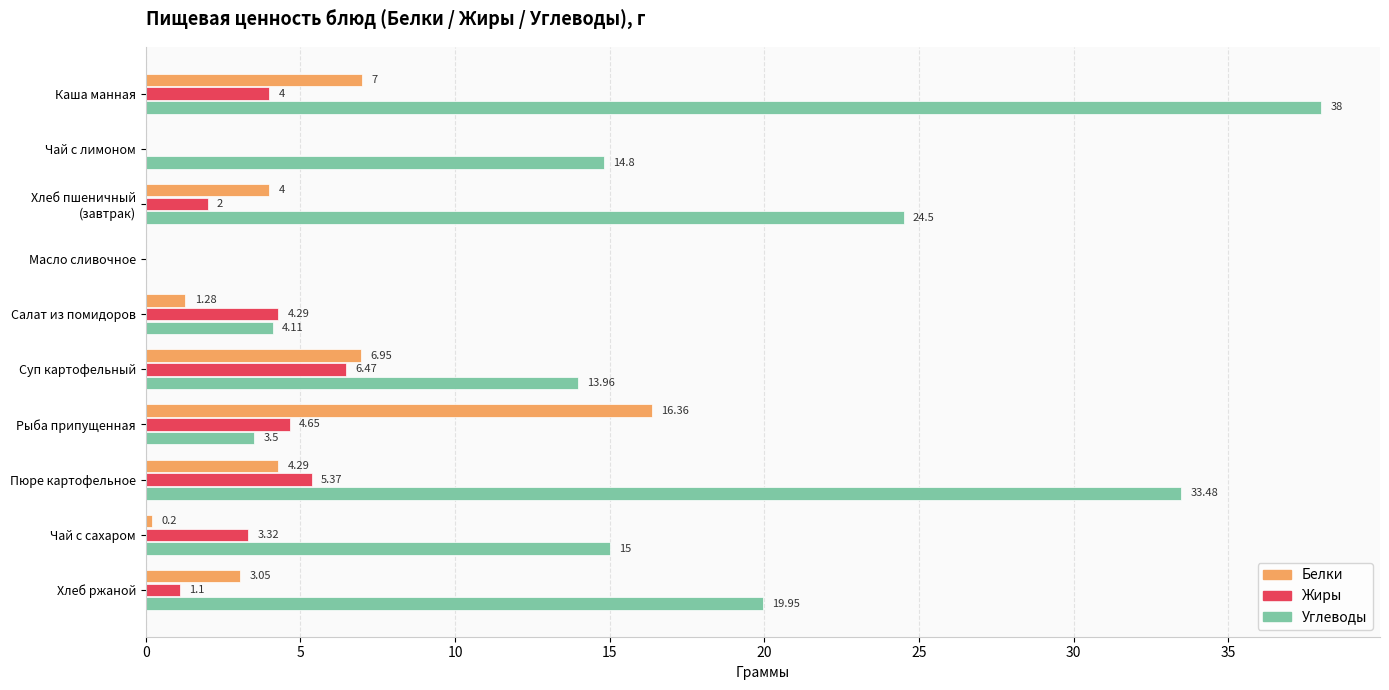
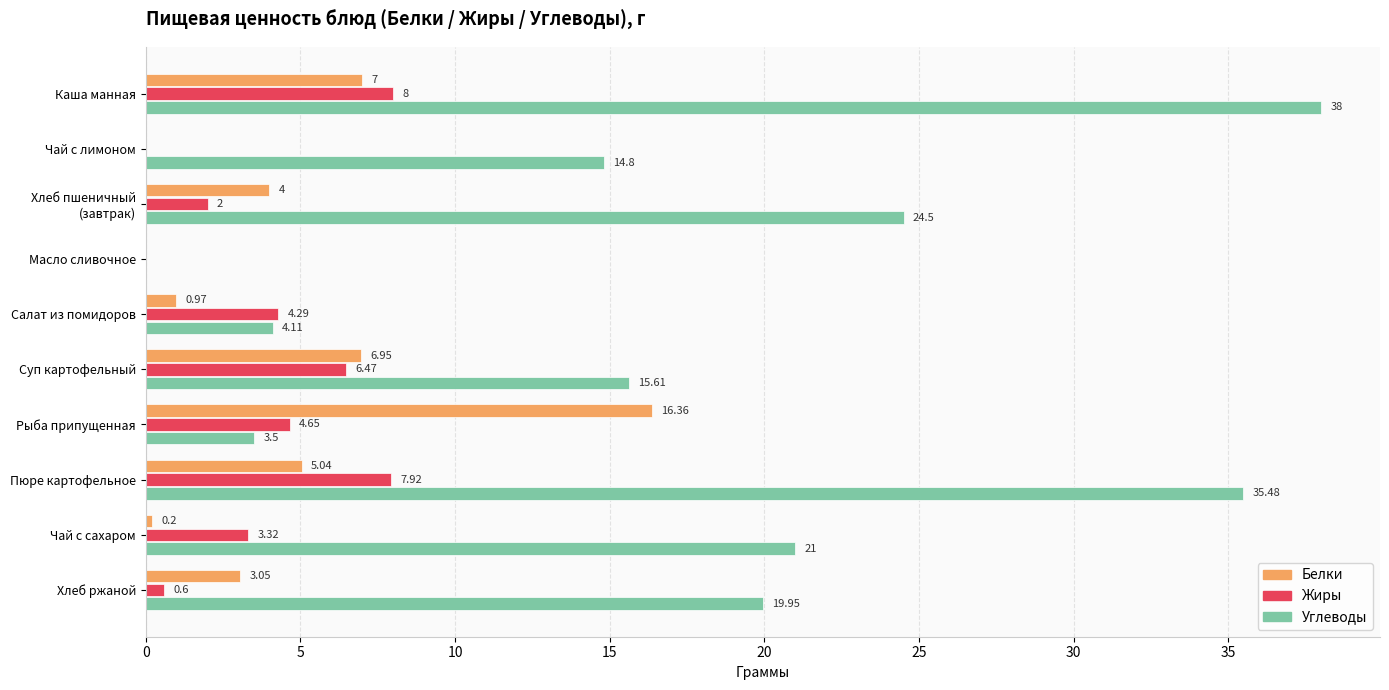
Жиры, Каша манная: 4 -> 8
Белки, Салат из помидоров: 1.28 -> 0.97
Углеводы, Суп картофельный: 13.96 -> 15.61
Белки, Пюре картофельное: 4.29 -> 5.04
Жиры, Пюре картофельное: 5.37 -> 7.92
Углеводы, Пюре картофельное: 33.48 -> 35.48
Углеводы, Чай с сахаром: 15 -> 21
Жиры, Хлеб ржаной: 1.1 -> 0.6
